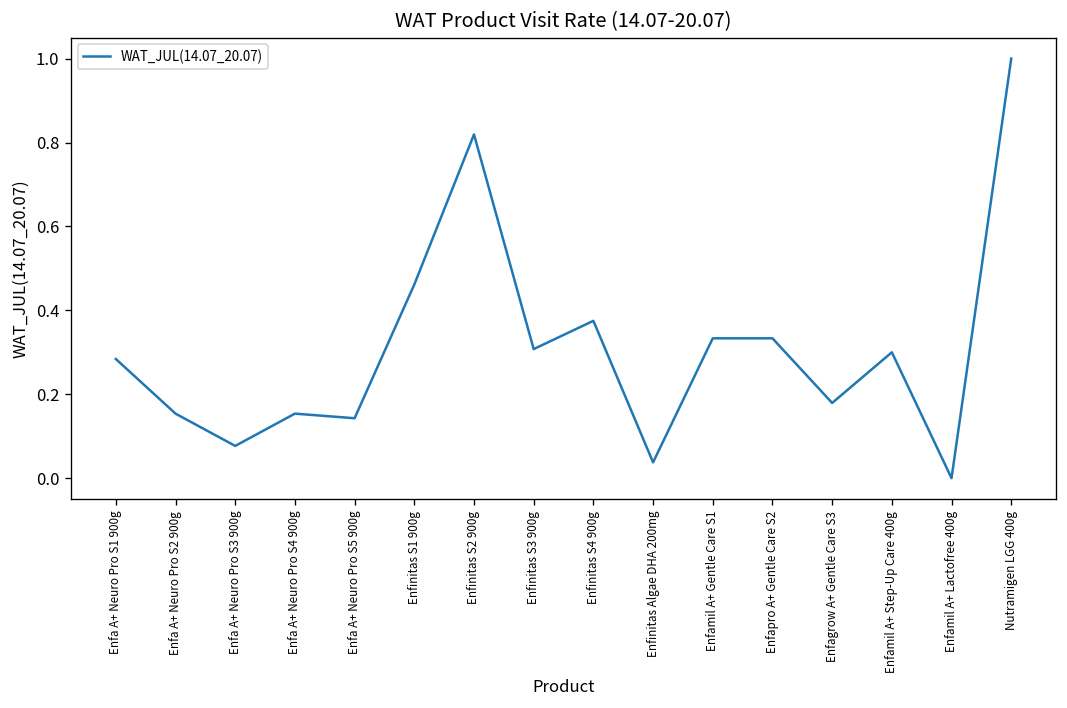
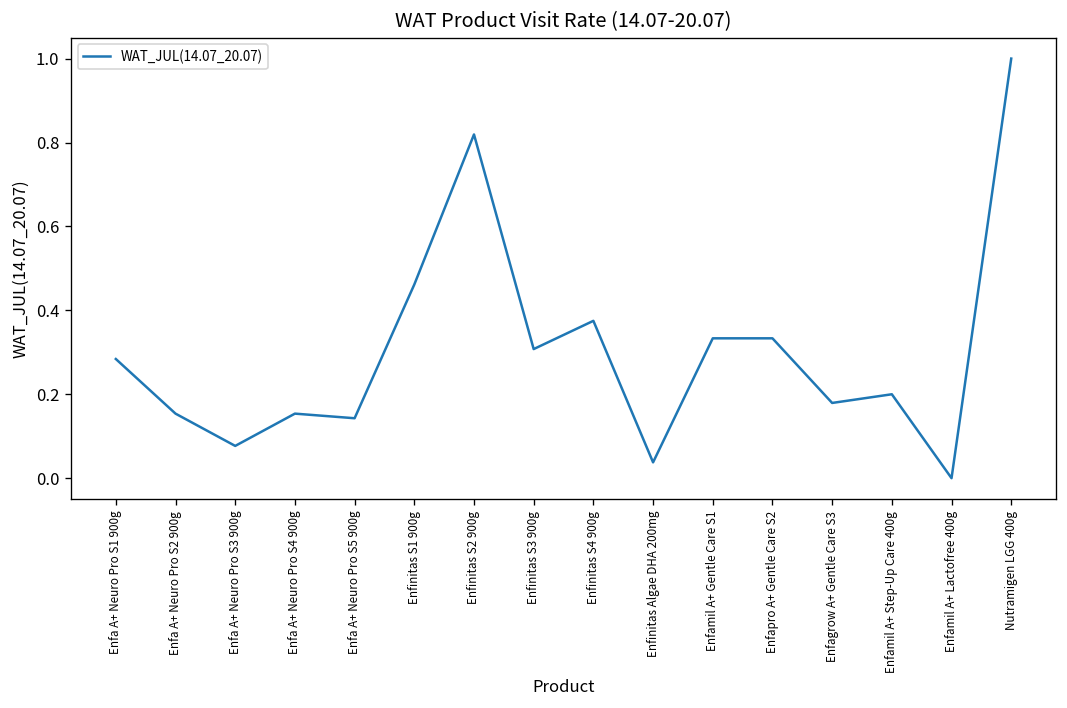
Enfamil A+ Step-Up Care 400g: 0.3 -> 0.2
